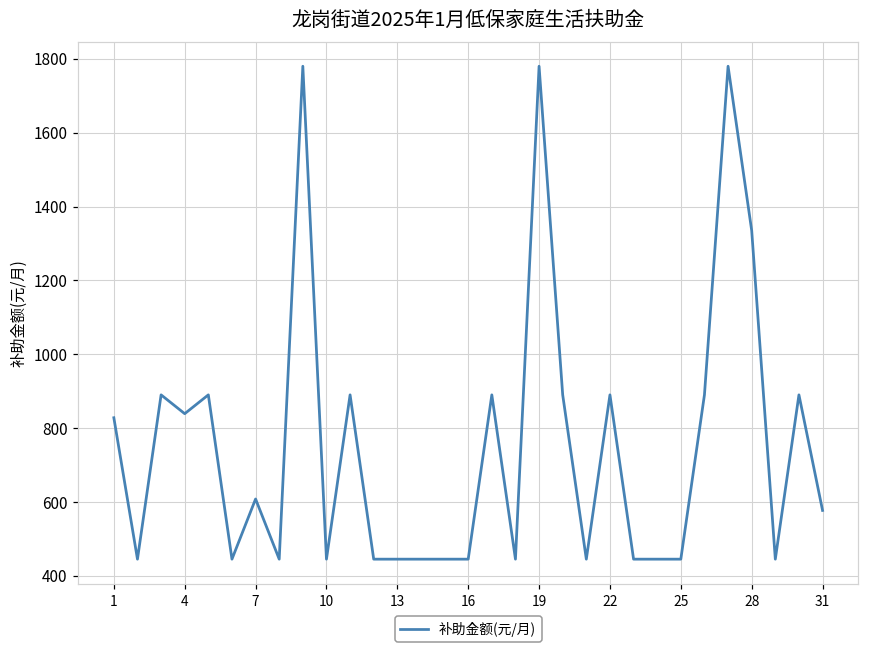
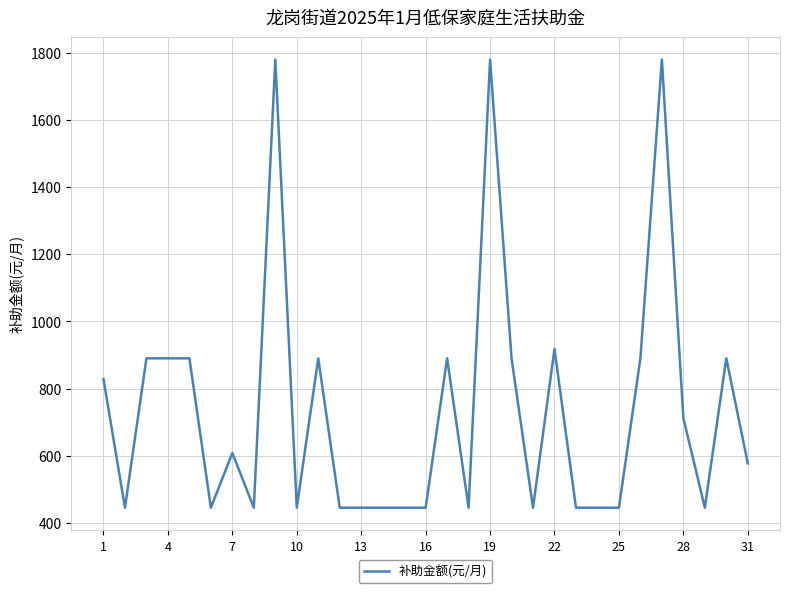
4: 840 -> 890
22: 890 -> 920
28: 1340 -> 710
